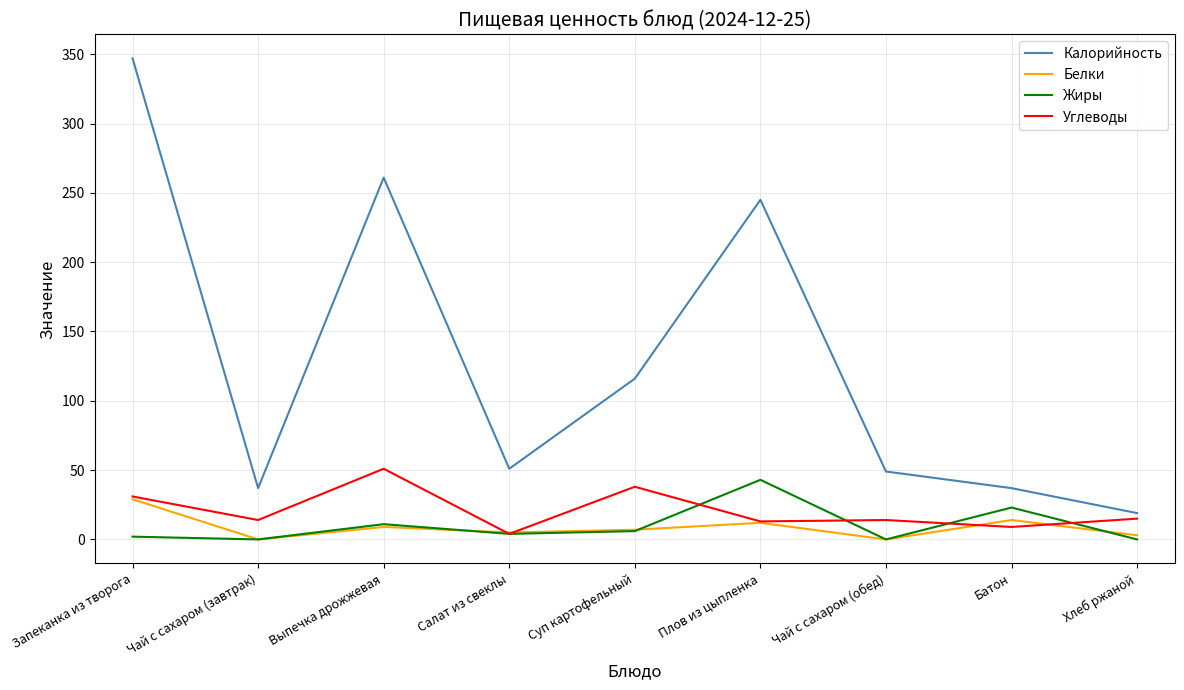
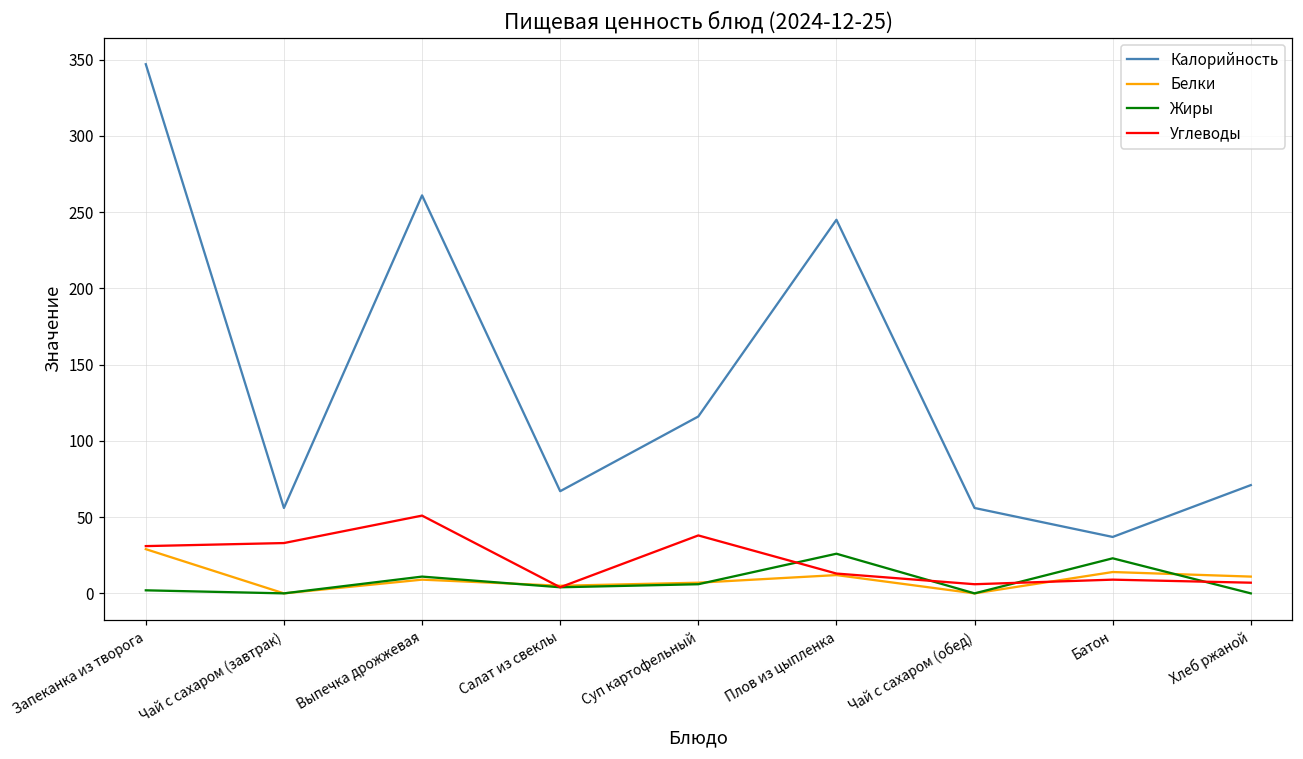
Калорийность, Чай с сахаром (завтрак): 37 -> 56
Углеводы, Чай с сахаром (завтрак): 14 -> 33
Калорийность, Салат из свеклы: 51 -> 67
Жиры, Плов из цыпленка: 43 -> 26
Калорийность, Чай с сахаром (обед): 49 -> 56
Углеводы, Чай с сахаром (обед): 14 -> 6
Калорийность, Хлеб ржаной: 19 -> 71
Белки, Хлеб ржаной: 3 -> 11
Углеводы, Хлеб ржаной: 15 -> 7
